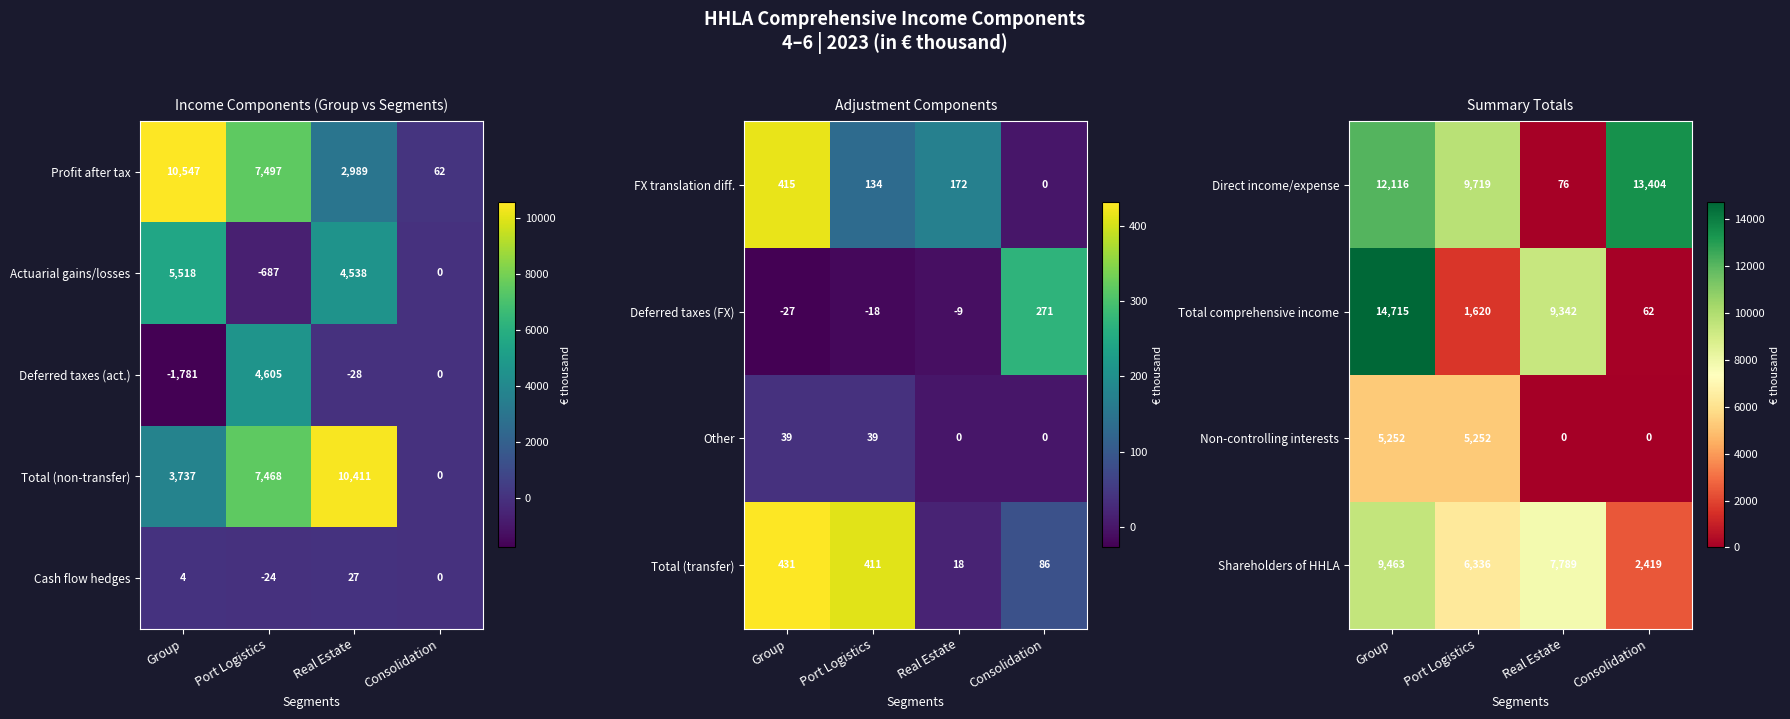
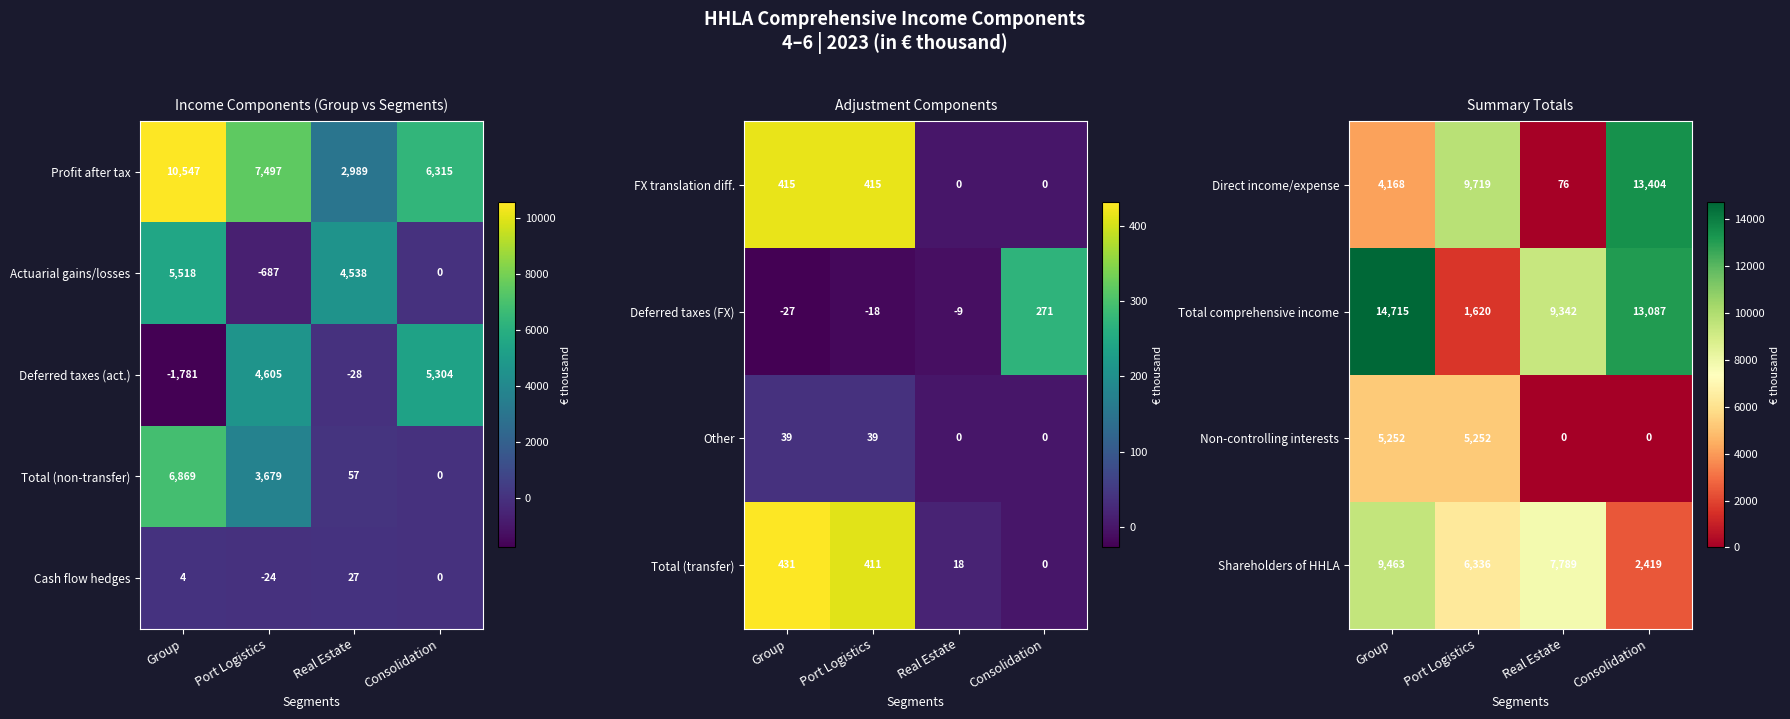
Income Components (Group vs Segments), Profit after tax, Consolidation: 62 -> 6,315
Income Components (Group vs Segments), Deferred taxes (act.), Consolidation: 0 -> 5,304
Income Components (Group vs Segments), Total (non-transfer), Group: 3,737 -> 6,869
Income Components (Group vs Segments), Total (non-transfer), Port Logistics: 7,468 -> 3,679
Income Components (Group vs Segments), Total (non-transfer), Real Estate: 10,411 -> 57
Adjustment Components, FX translation diff., Port Logistics: 134 -> 415
Adjustment Components, FX translation diff., Real Estate: 172 -> 0
Adjustment Components, Total (transfer), Consolidation: 86 -> 0
Summary Totals, Direct income/expense, Group: 12,116 -> 4,168
Summary Totals, Total comprehensive income, Consolidation: 62 -> 13,087
